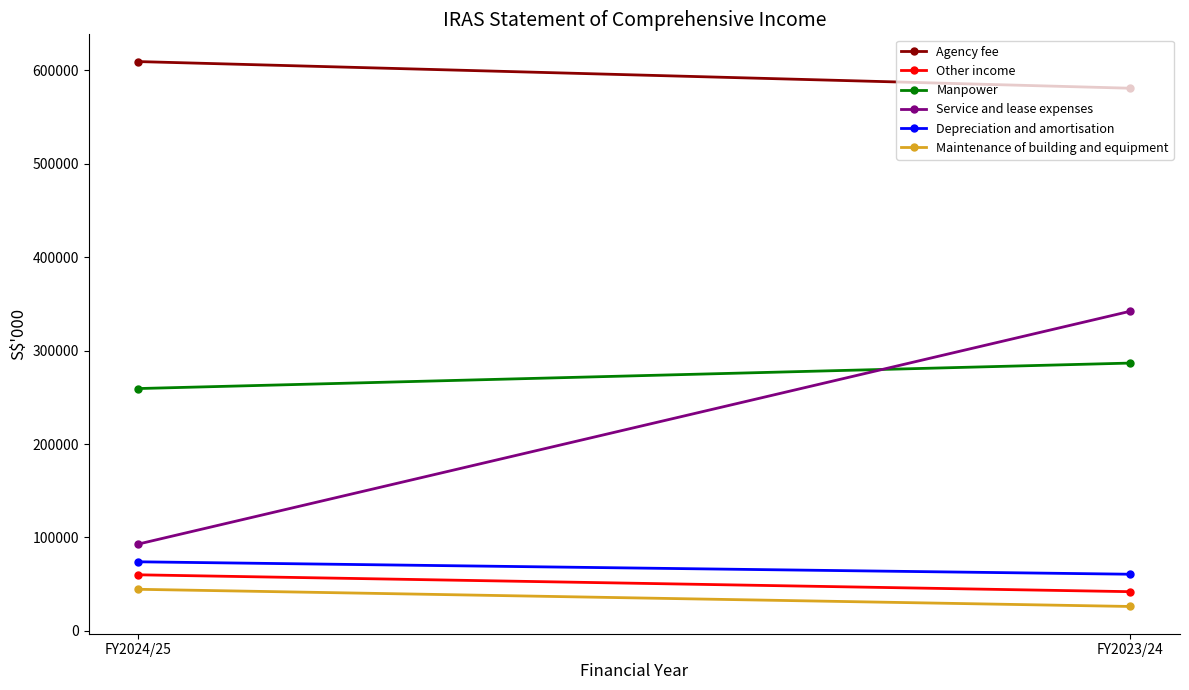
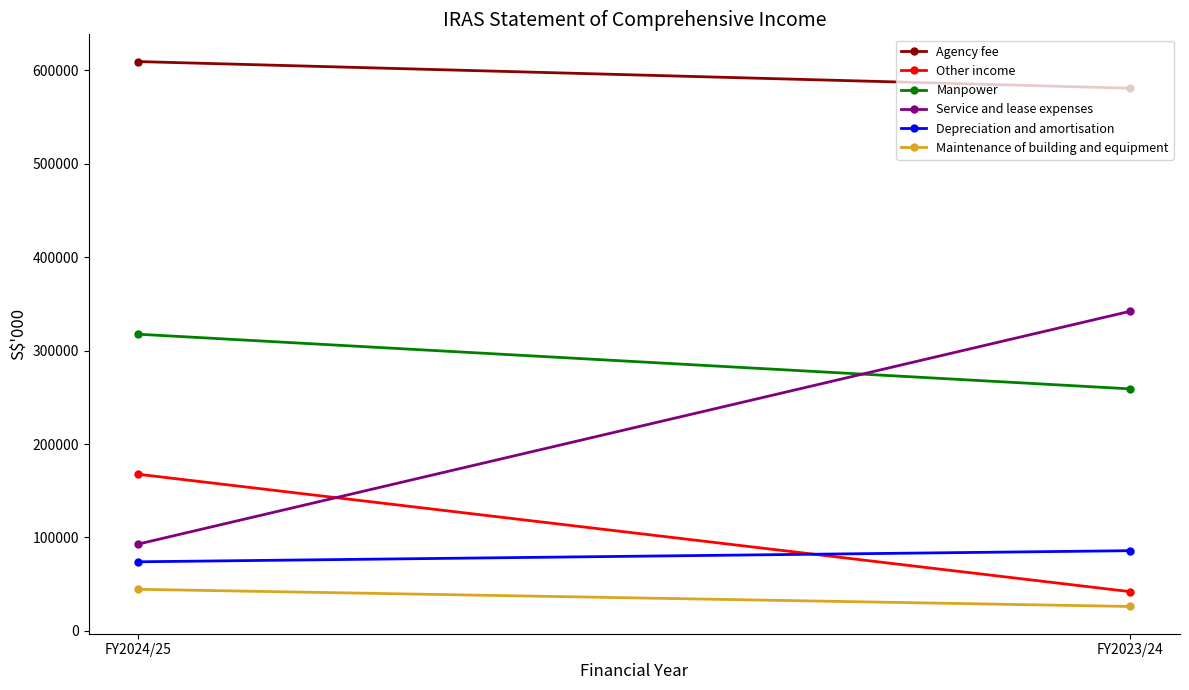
Other income, FY2024/25: 60000 -> 170000
Manpower, FY2024/25: 260000 -> 320000
Manpower, FY2023/24: 290000 -> 260000
Depreciation and amortisation, FY2023/24: 60000 -> 90000
